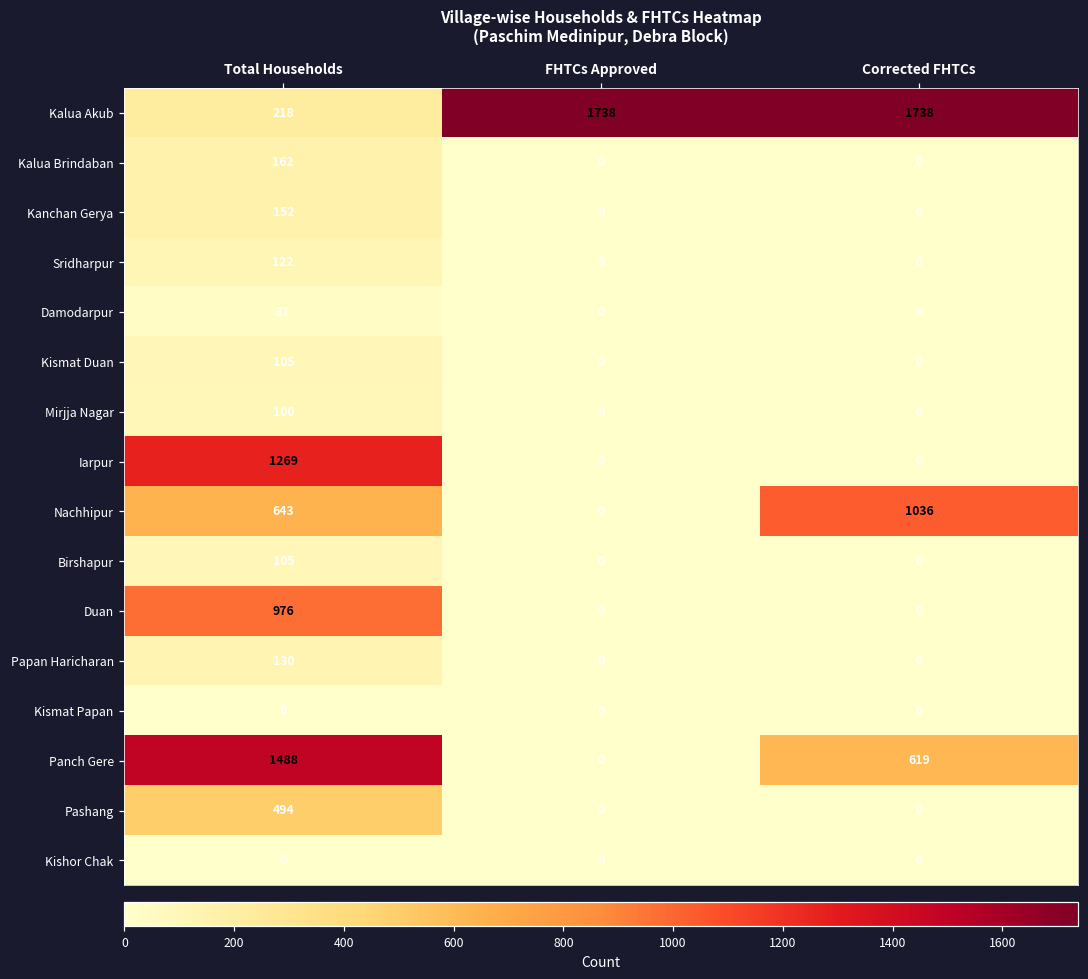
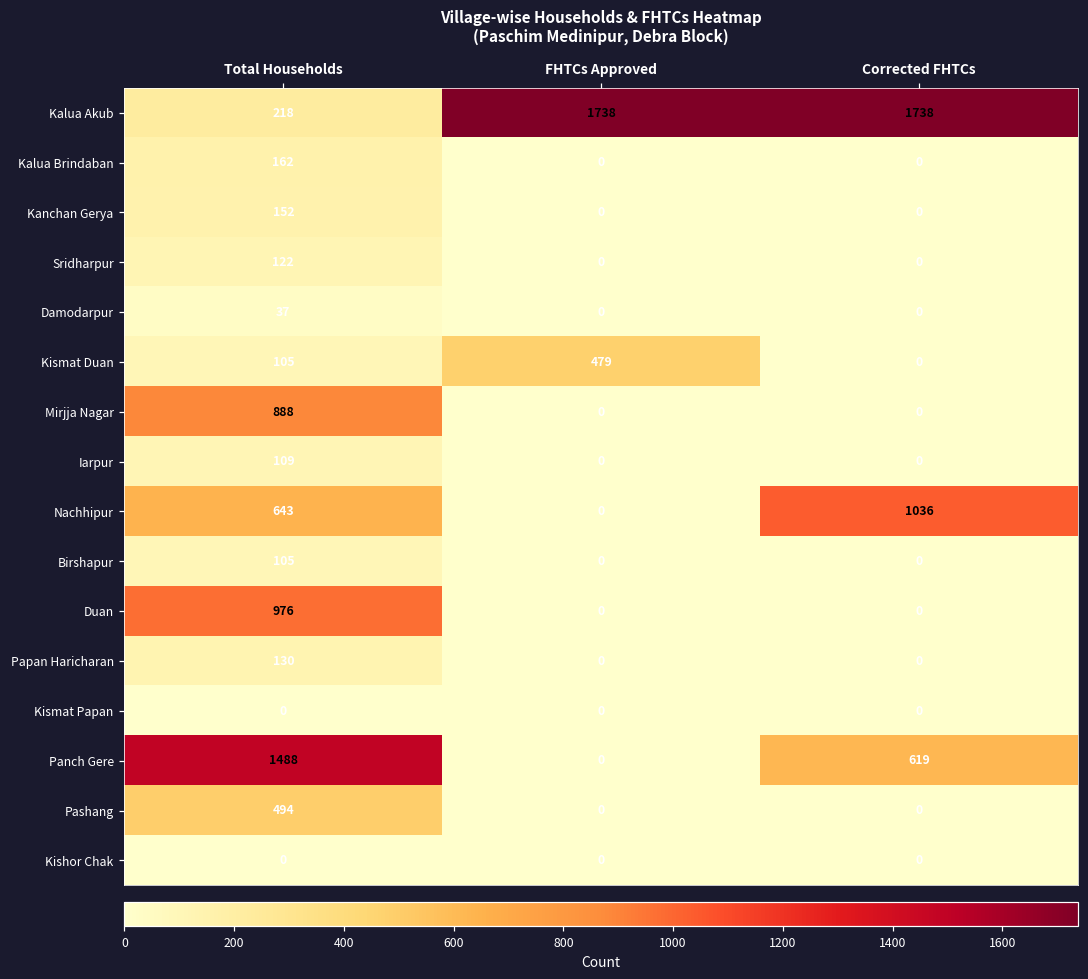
Kismat Duan, FHTCs Approved: 0 -> 479
Mirjja Nagar, Total Households: 100 -> 888
Iarpur, Total Households: 1269 -> 109
